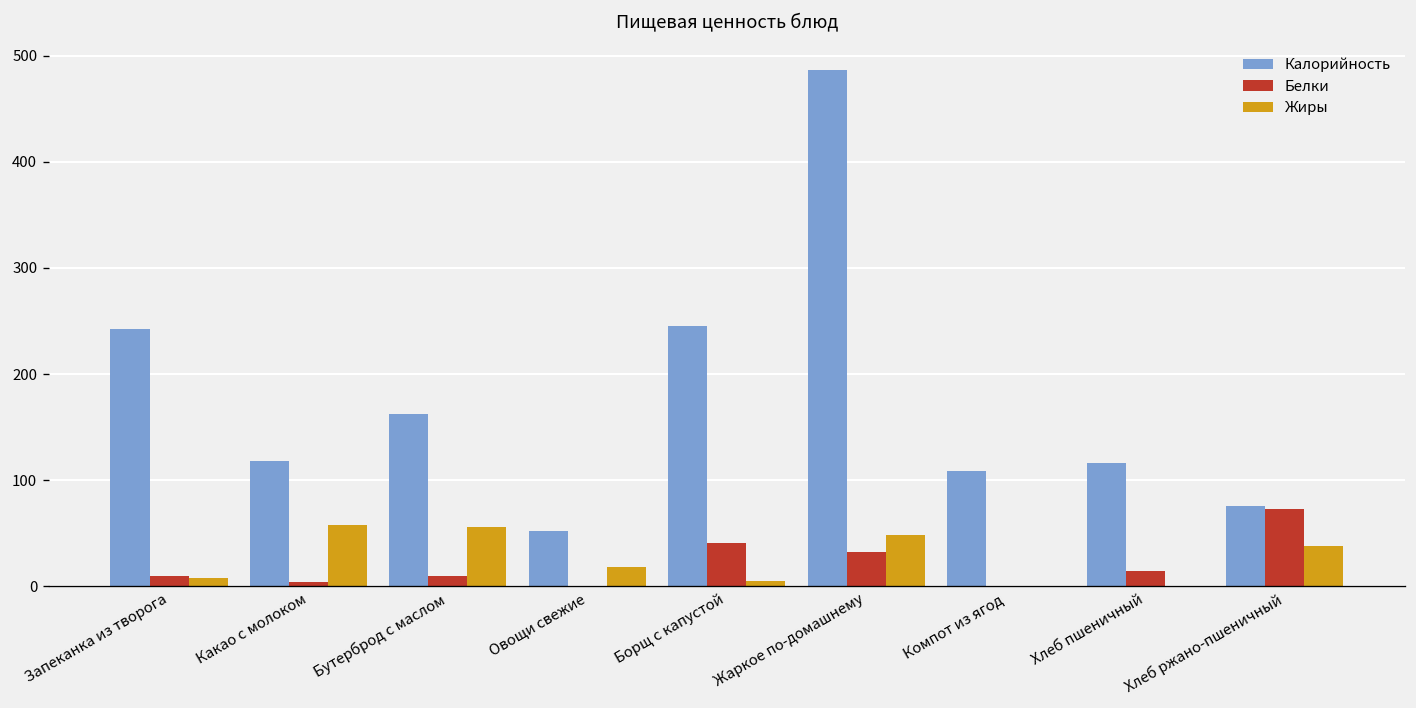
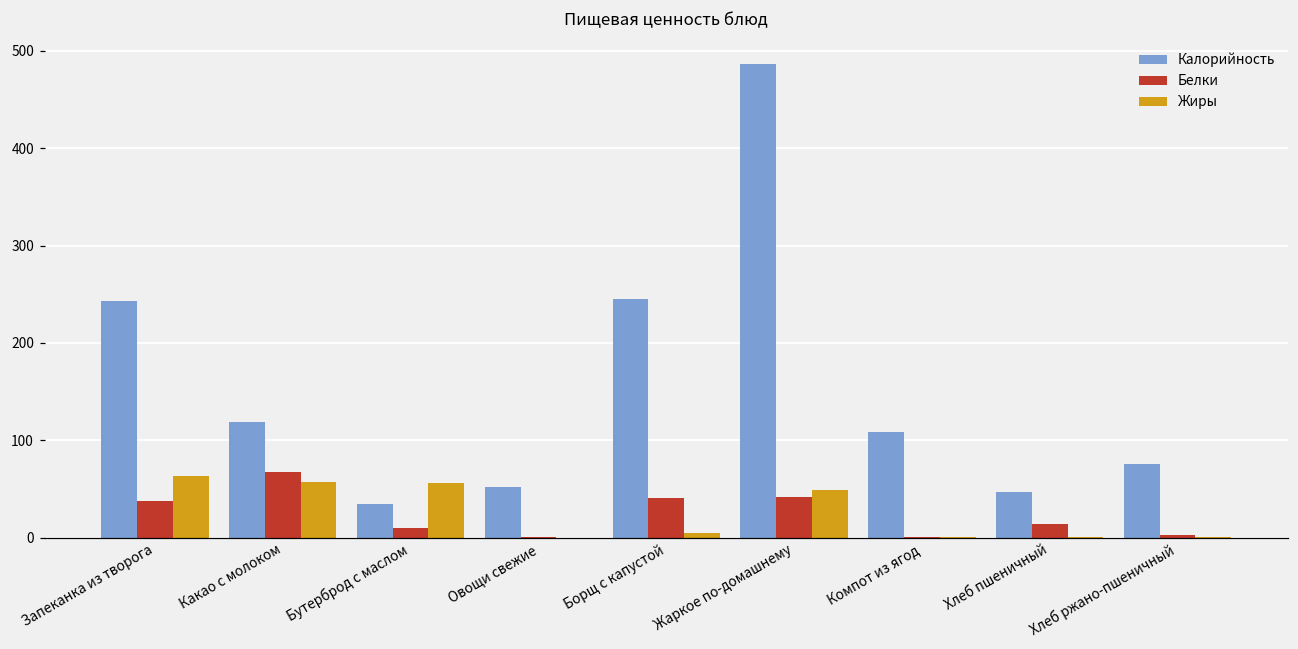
Белки, Запеканка из творога: 10 -> 40
Жиры, Запеканка из творога: 10 -> 60
Белки, Какао с молоком: 0 -> 70
Калорийность, Бутерброд с маслом: 160 -> 30
Жиры, Овощи свежие: 20 -> 0
Белки, Жаркое по-домашнему: 30 -> 40
Калорийность, Хлеб пшеничный: 120 -> 50
Белки, Хлеб ржано-пшеничный: 70 -> 0
Жиры, Хлеб ржано-пшеничный: 40 -> 0
